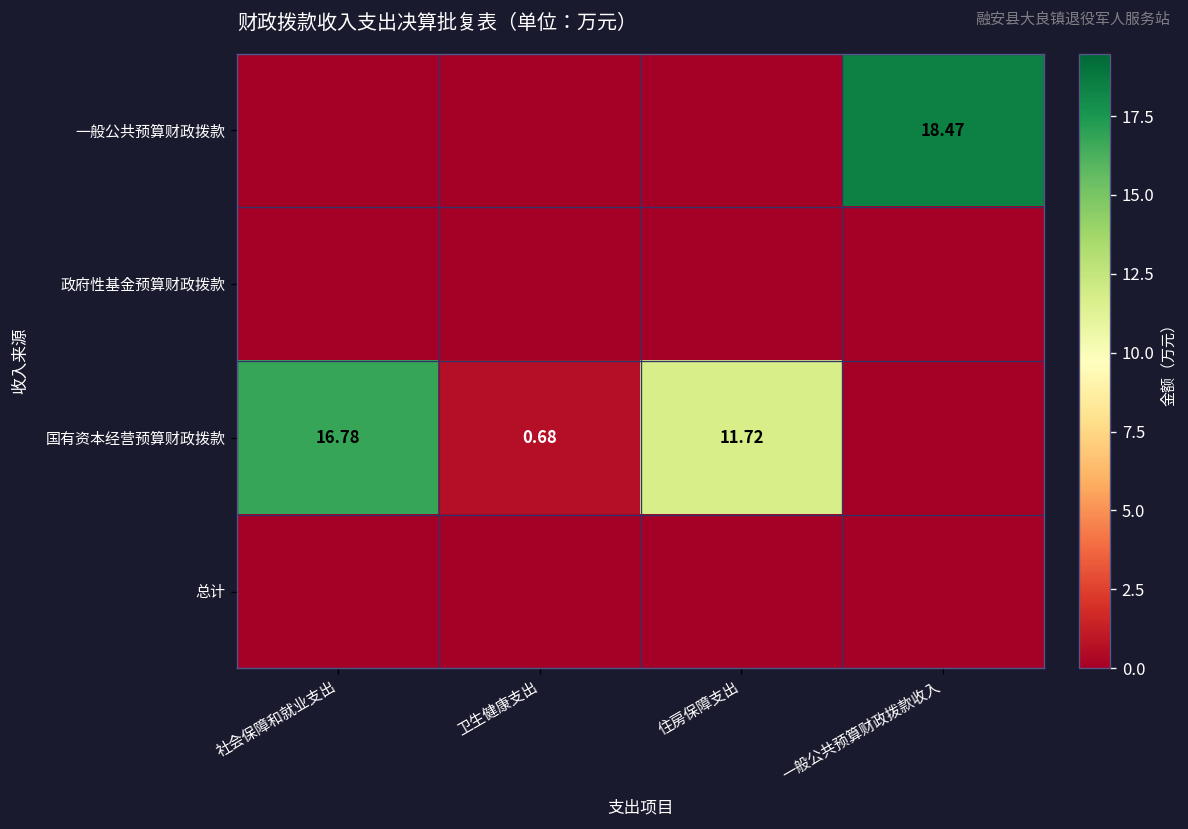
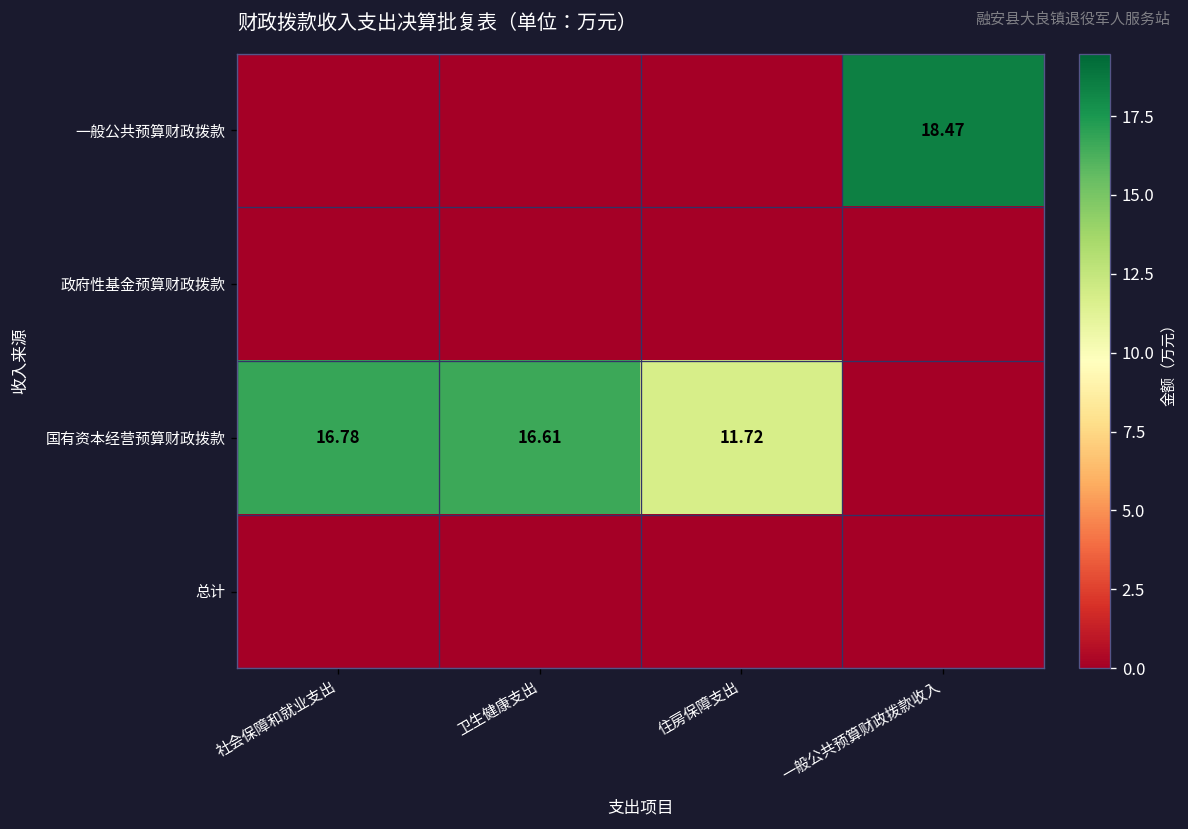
国有资本经营预算财政拨款, 卫生健康支出: 0.68 -> 16.61
